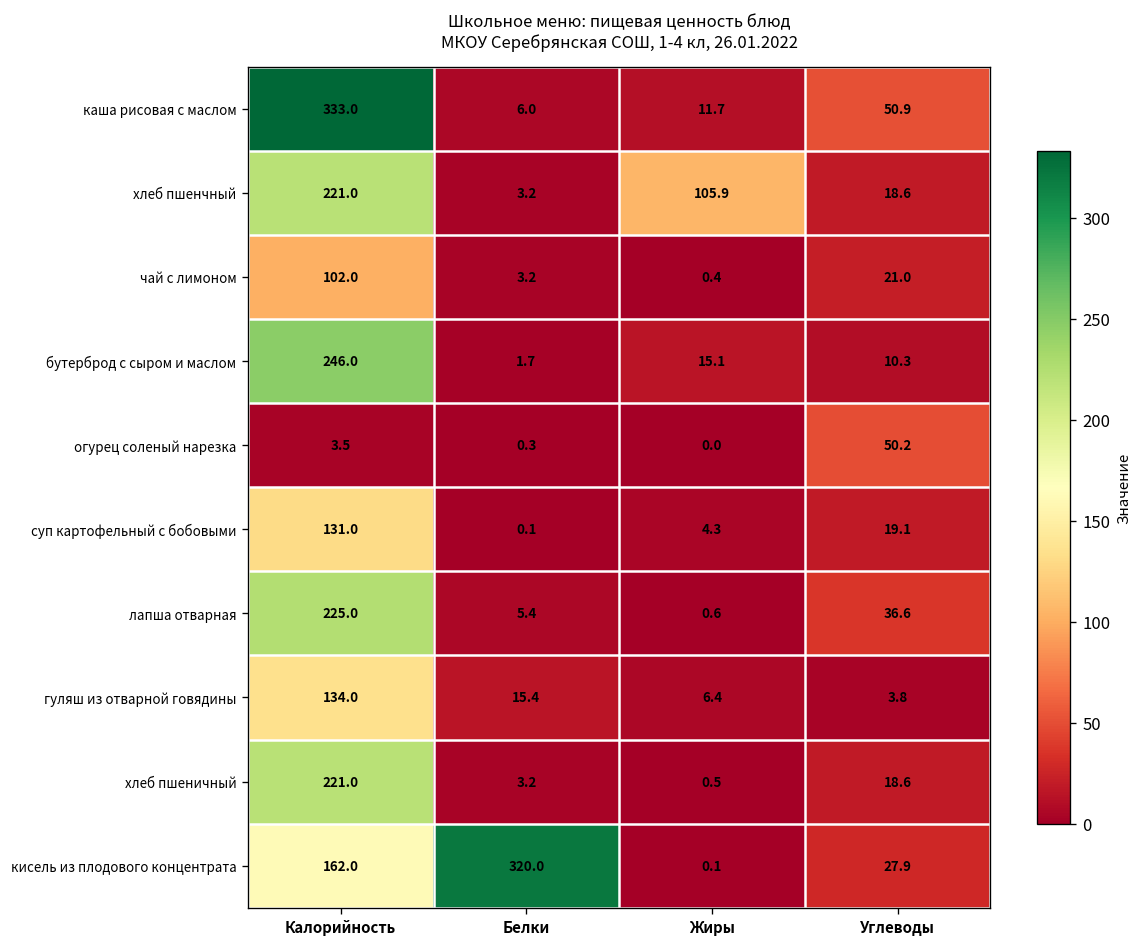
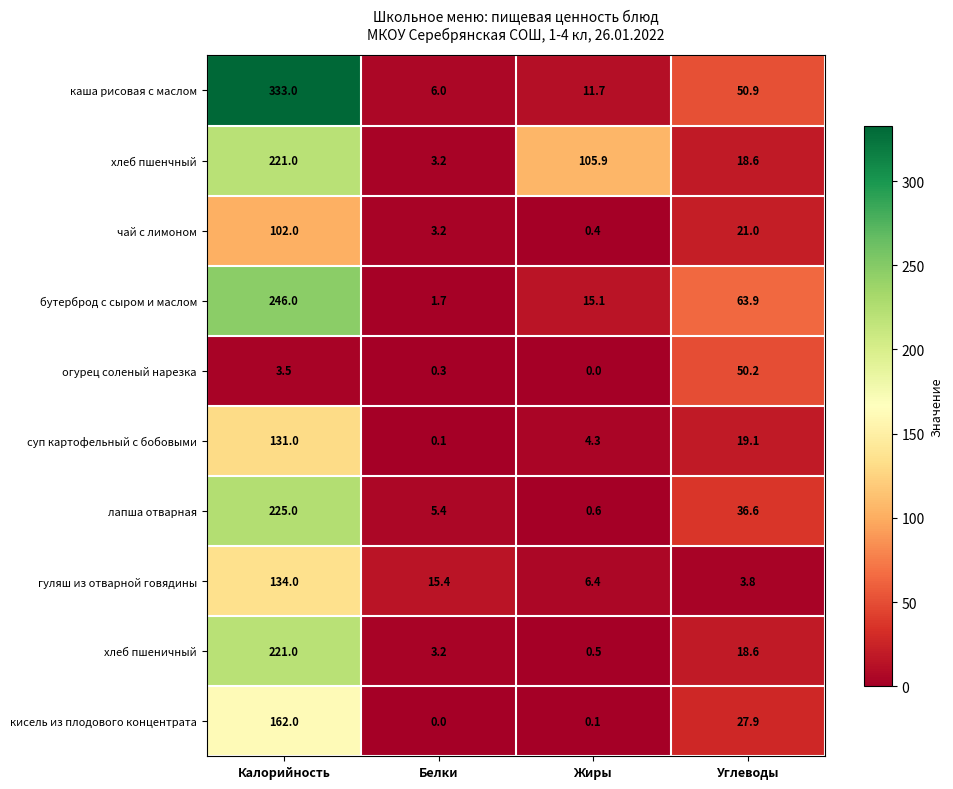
бутерброд с сыром и маслом, Углеводы: 10.3 -> 63.9
кисель из плодового концентрата, Белки: 320.0 -> 0.0
